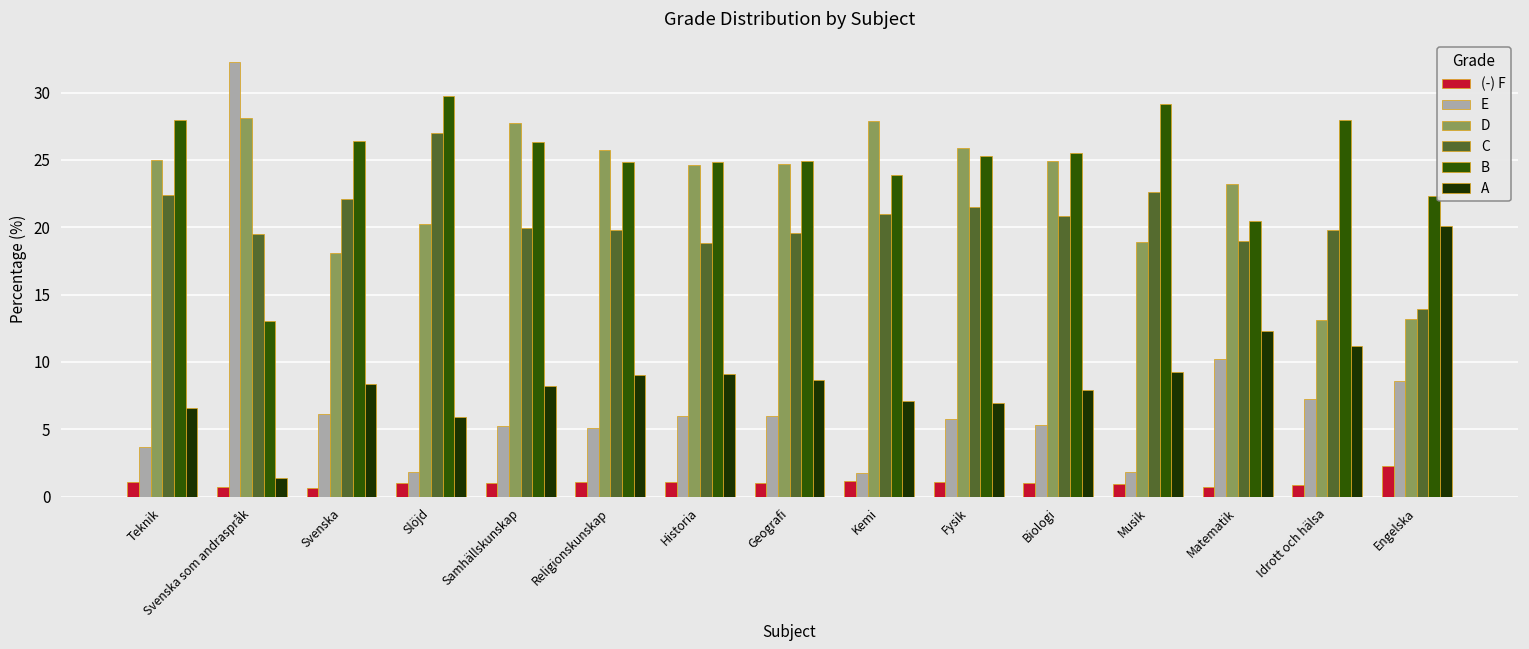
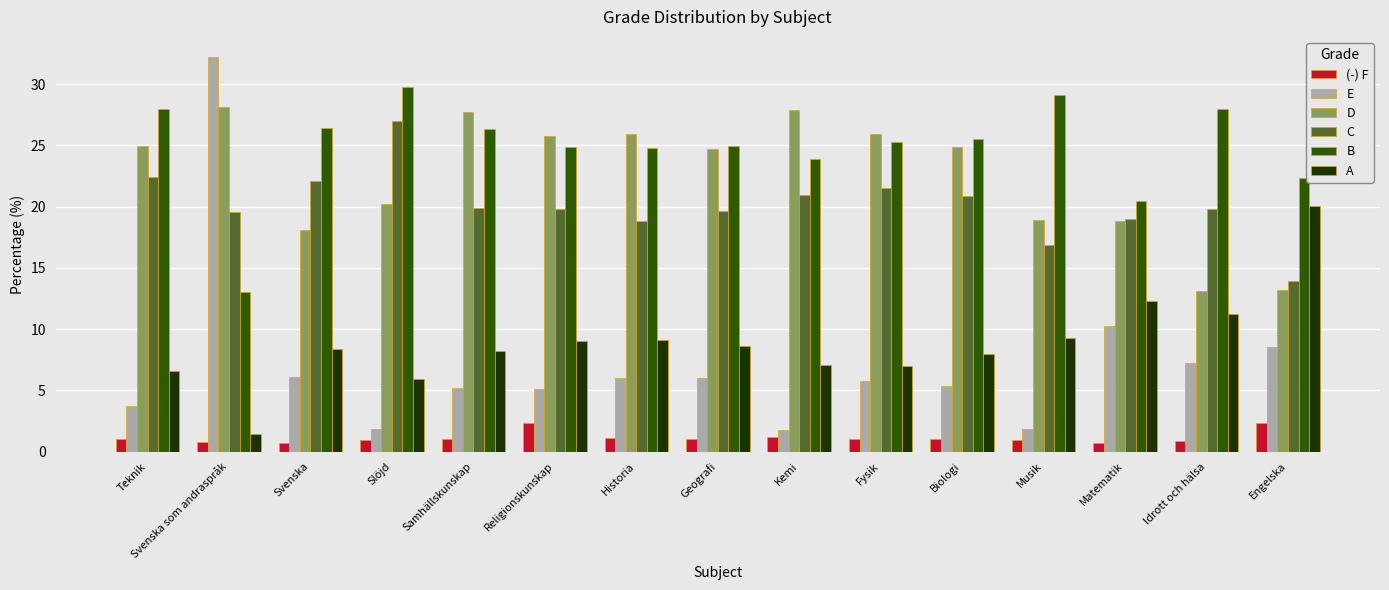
(-) F, Religionskunskap: 1.1 -> 2.3
D, Historia: 24.6 -> 26.0
C, Musik: 22.6 -> 16.8
D, Matematik: 23.2 -> 18.8
